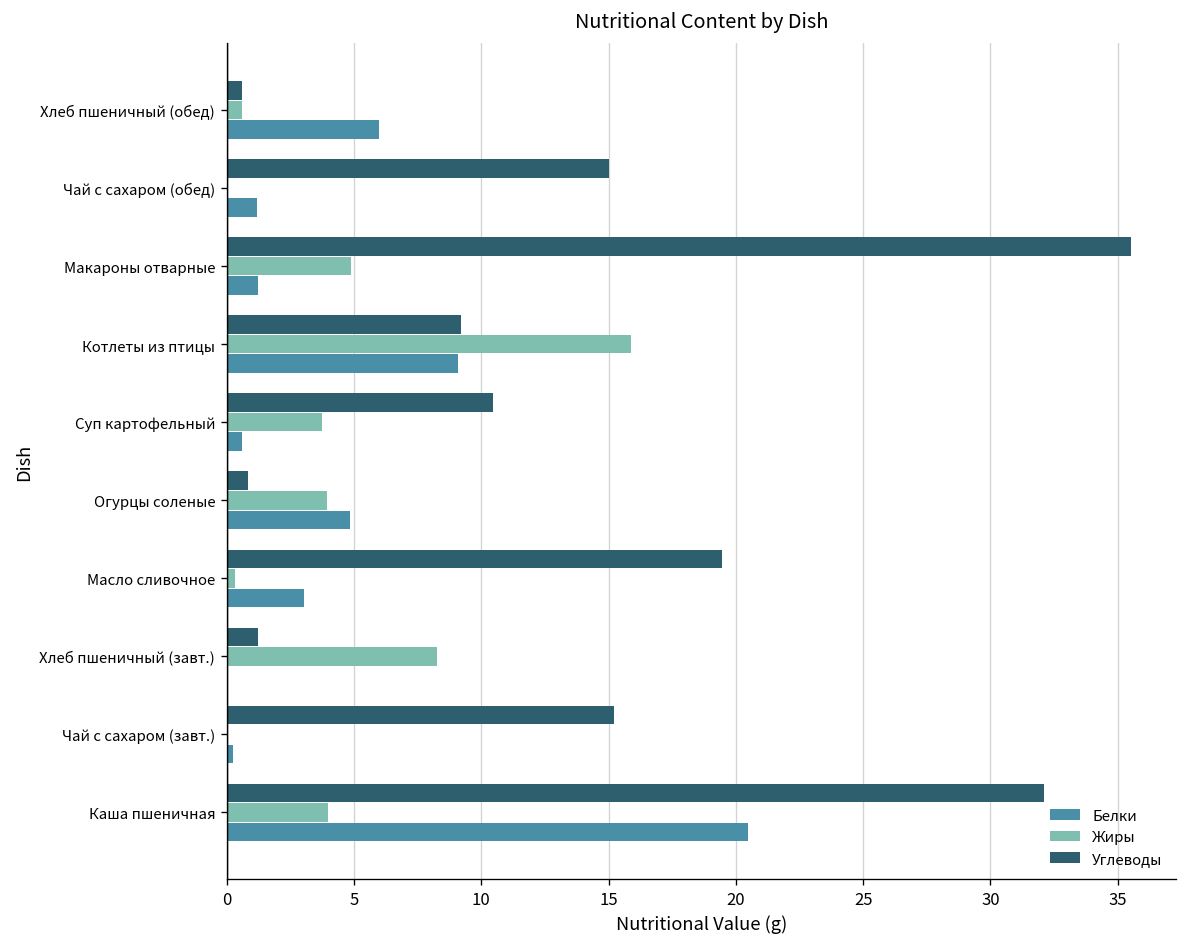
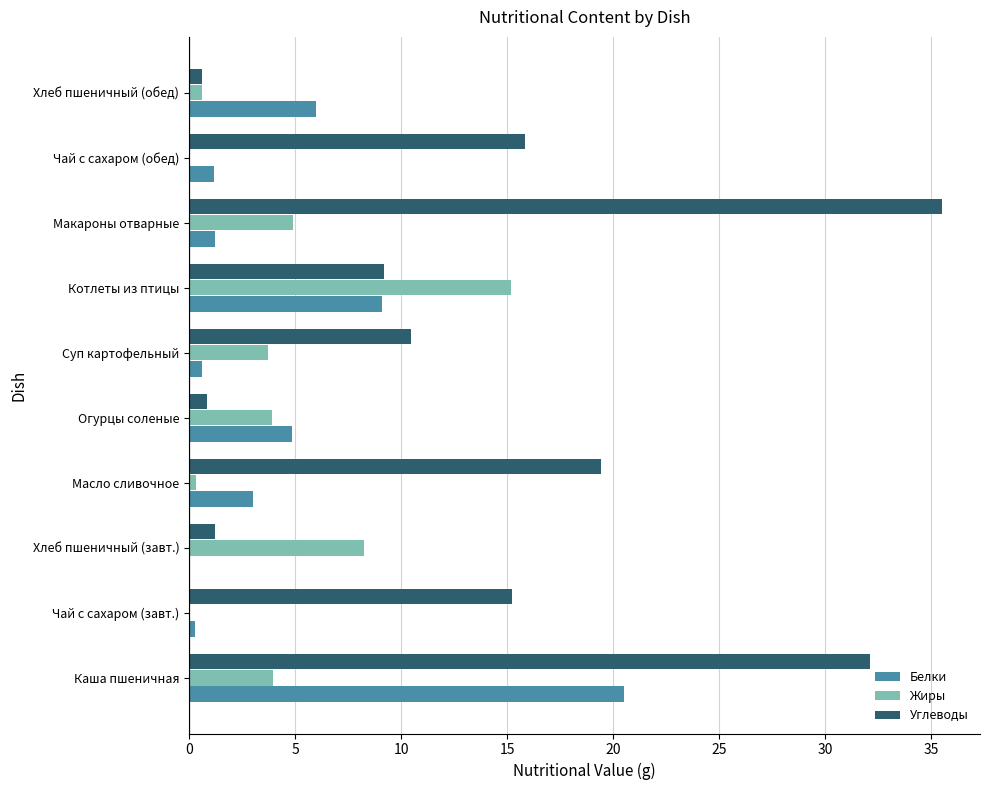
Углеводы, Чай с сахаром (обед): 15.0 -> 15.9
Жиры, Котлеты из птицы: 15.9 -> 15.2
